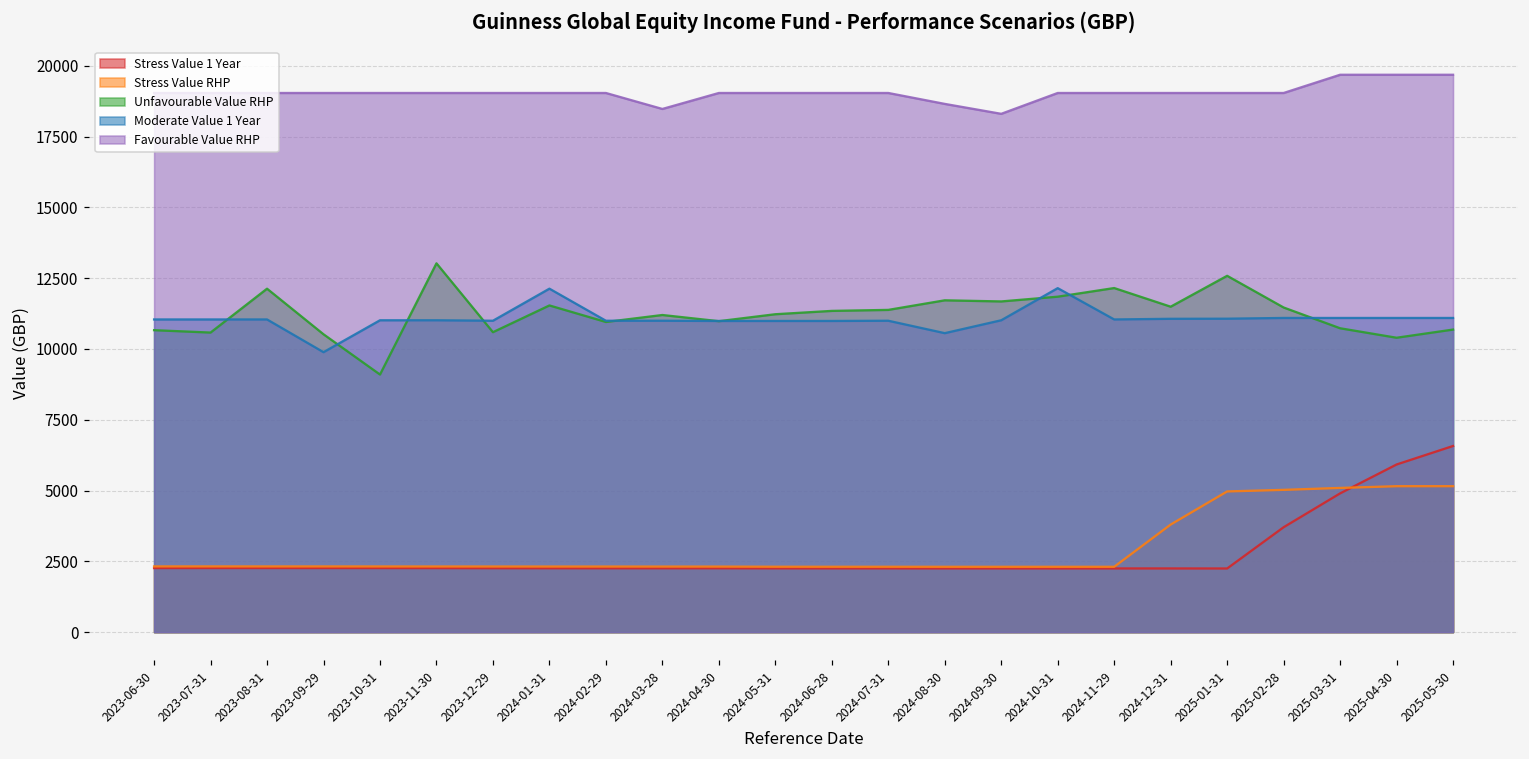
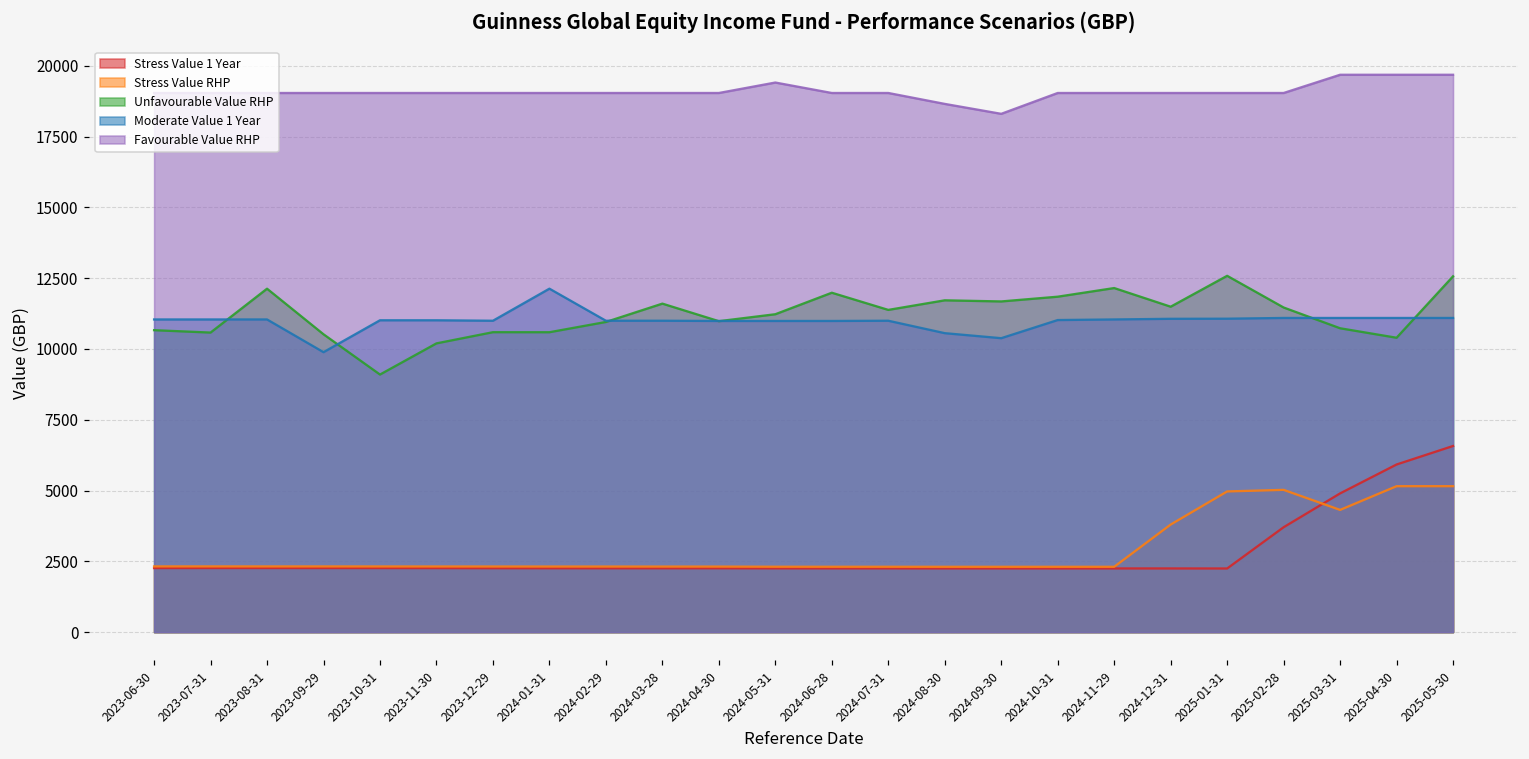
Unfavourable Value RHP, 2023-11-30: 13000 -> 10200
Unfavourable Value RHP, 2024-01-31: 11500 -> 10600
Unfavourable Value RHP, 2024-03-28: 11200 -> 11600
Favourable Value RHP, 2024-03-28: 18500 -> 19000
Favourable Value RHP, 2024-05-31: 19000 -> 19400
Unfavourable Value RHP, 2024-06-28: 11300 -> 12000
Moderate Value 1 Year, 2024-09-30: 11000 -> 10400
Moderate Value 1 Year, 2024-10-31: 12100 -> 11000
Stress Value RHP, 2025-03-31: 5100 -> 4300
Unfavourable Value RHP, 2025-05-30: 10700 -> 12600
